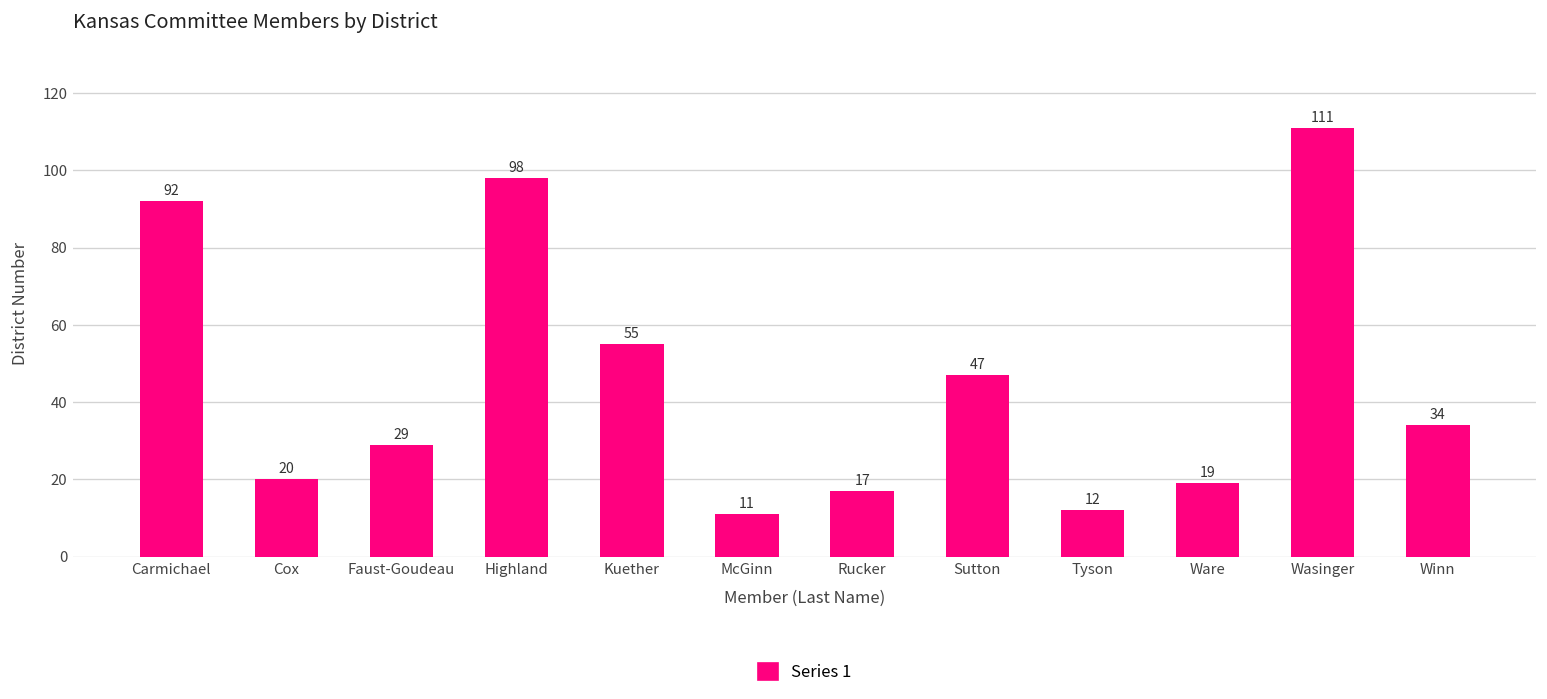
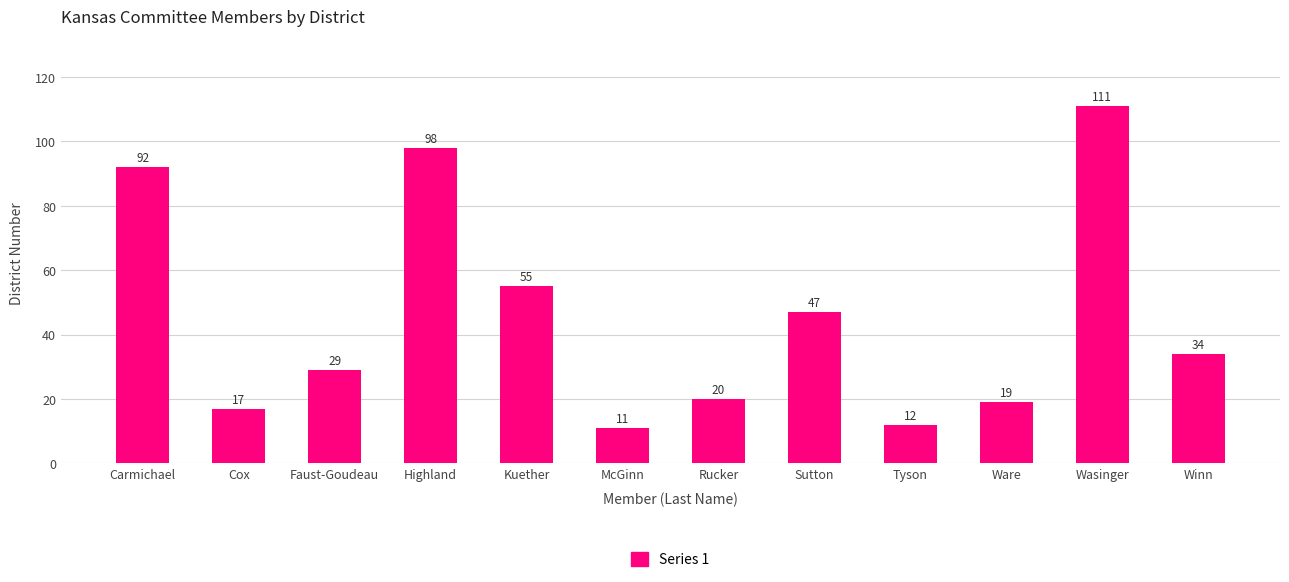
Cox: 20 -> 17
Rucker: 17 -> 20
